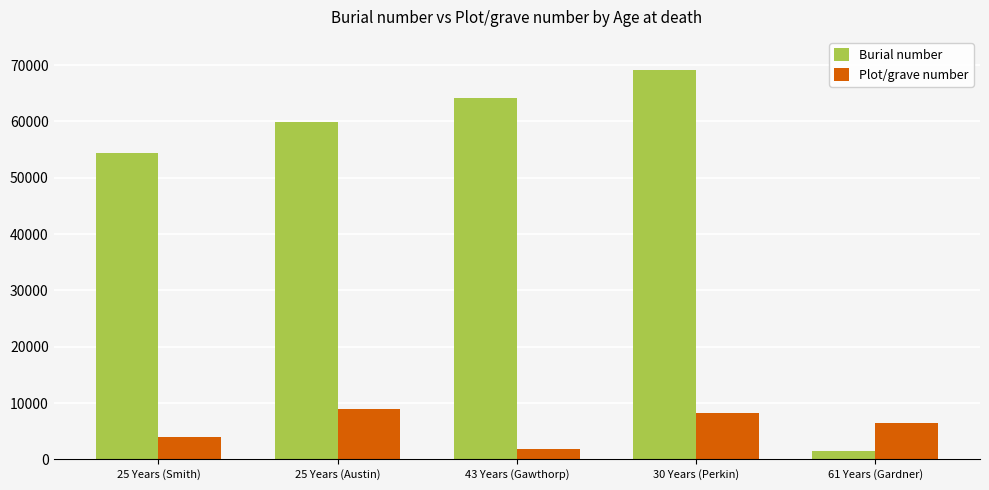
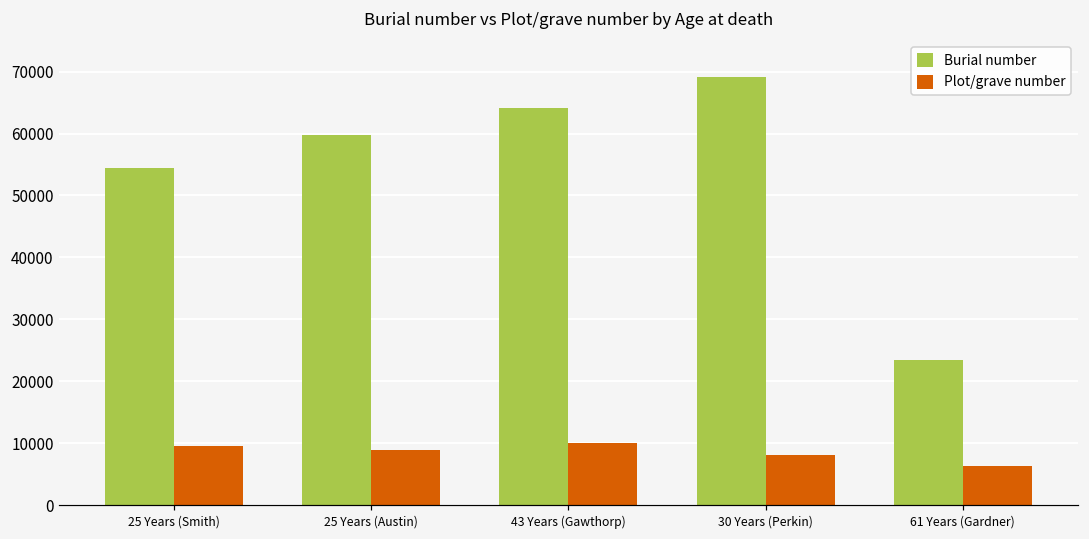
Plot/grave number, 25 Years (Smith): 4000 -> 10000
Plot/grave number, 43 Years (Gawthorp): 2000 -> 10000
Burial number, 61 Years (Gardner): 2000 -> 23000
